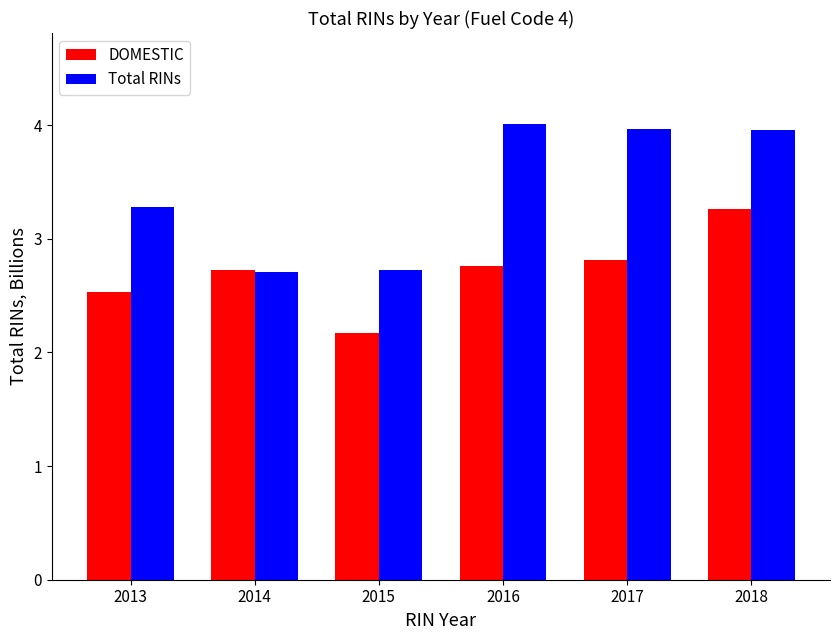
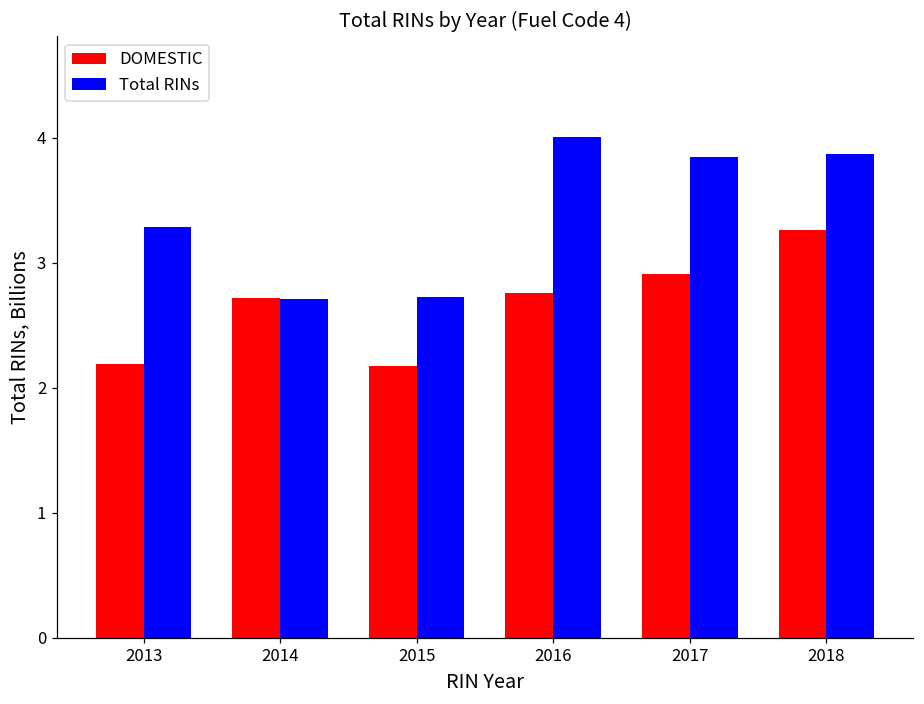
DOMESTIC, 2013: 2.53 -> 2.19
DOMESTIC, 2017: 2.82 -> 2.91
Total RINs, 2017: 3.96 -> 3.85
Total RINs, 2018: 3.96 -> 3.87
